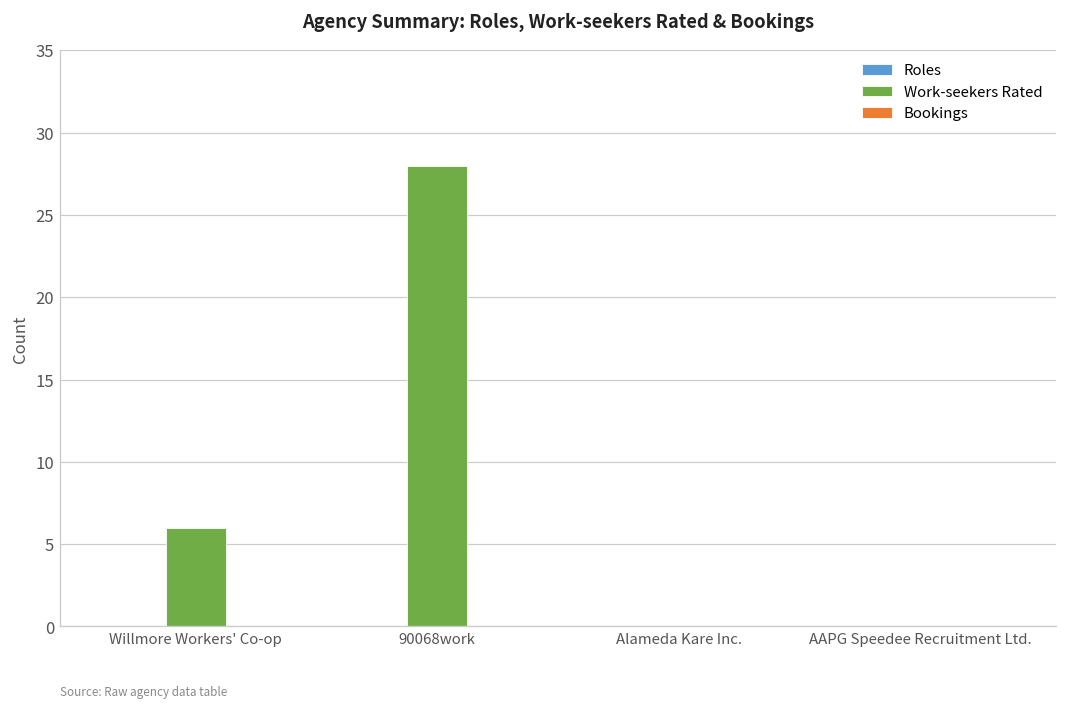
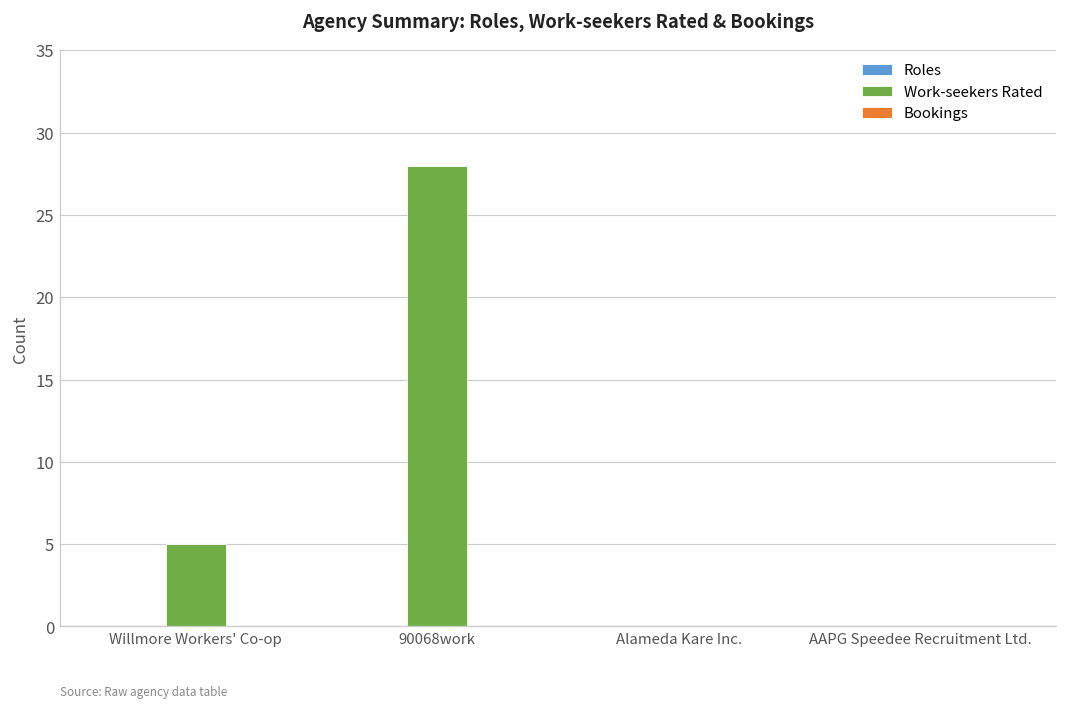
Work-seekers Rated, Willmore Workers' Co-op: 6 -> 5
